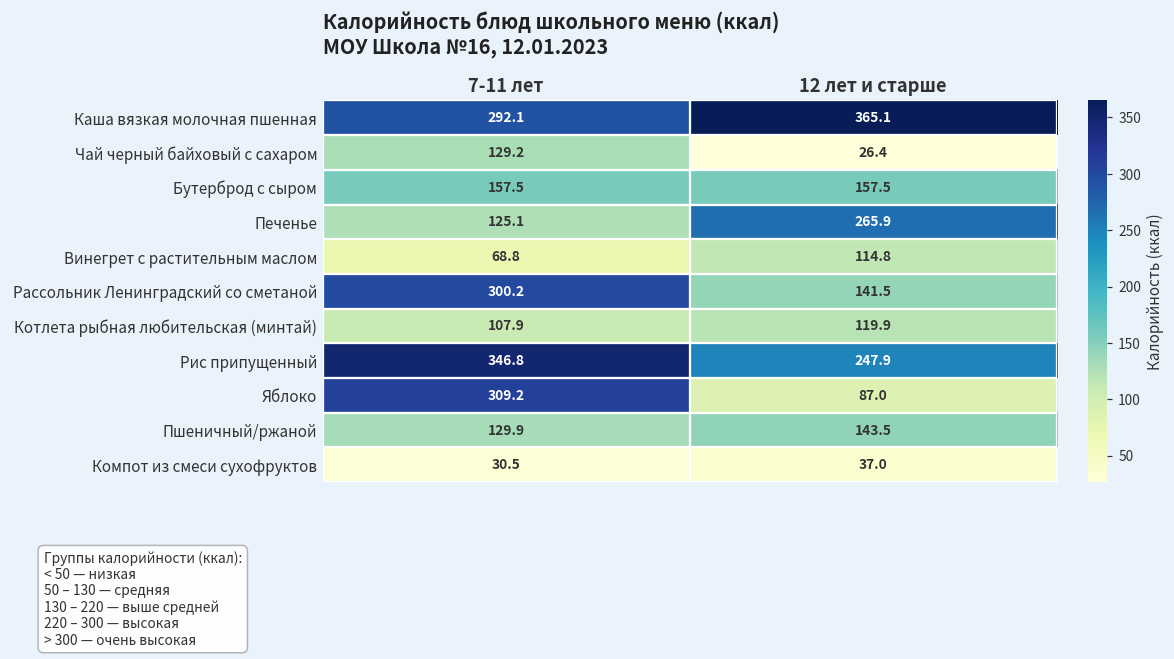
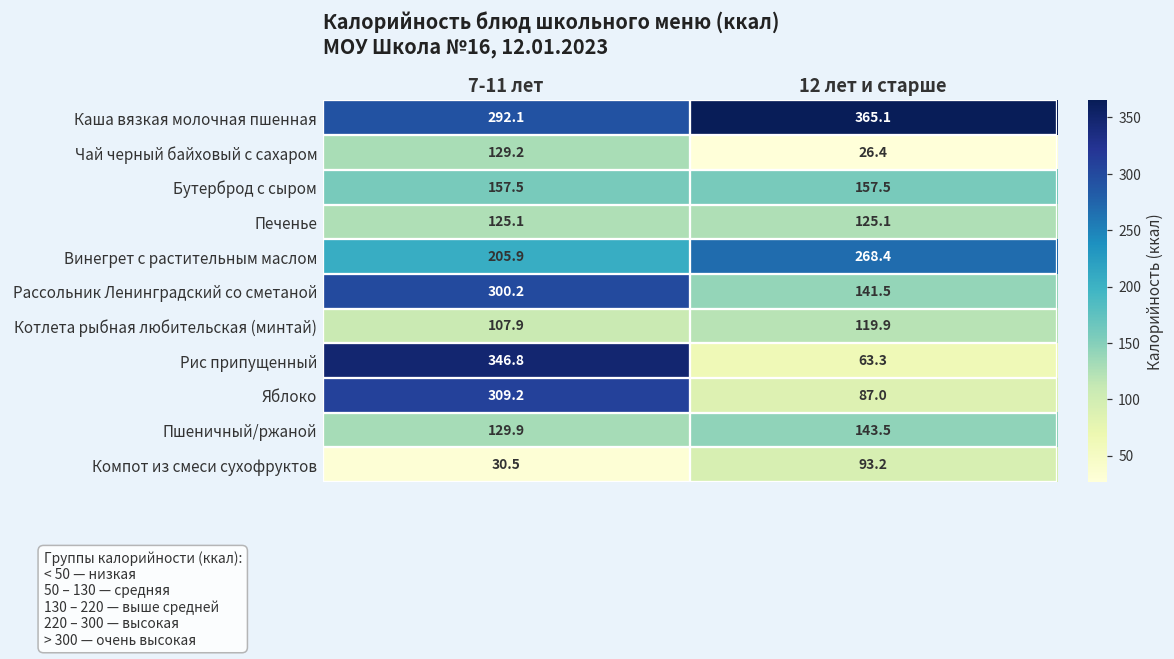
Печенье, 12 лет и старше: 265.9 -> 125.1
Винегрет с растительным маслом, 7-11 лет: 68.8 -> 205.9
Винегрет с растительным маслом, 12 лет и старше: 114.8 -> 268.4
Рис припущенный, 12 лет и старше: 247.9 -> 63.3
Компот из смеси сухофруктов, 12 лет и старше: 37.0 -> 93.2
